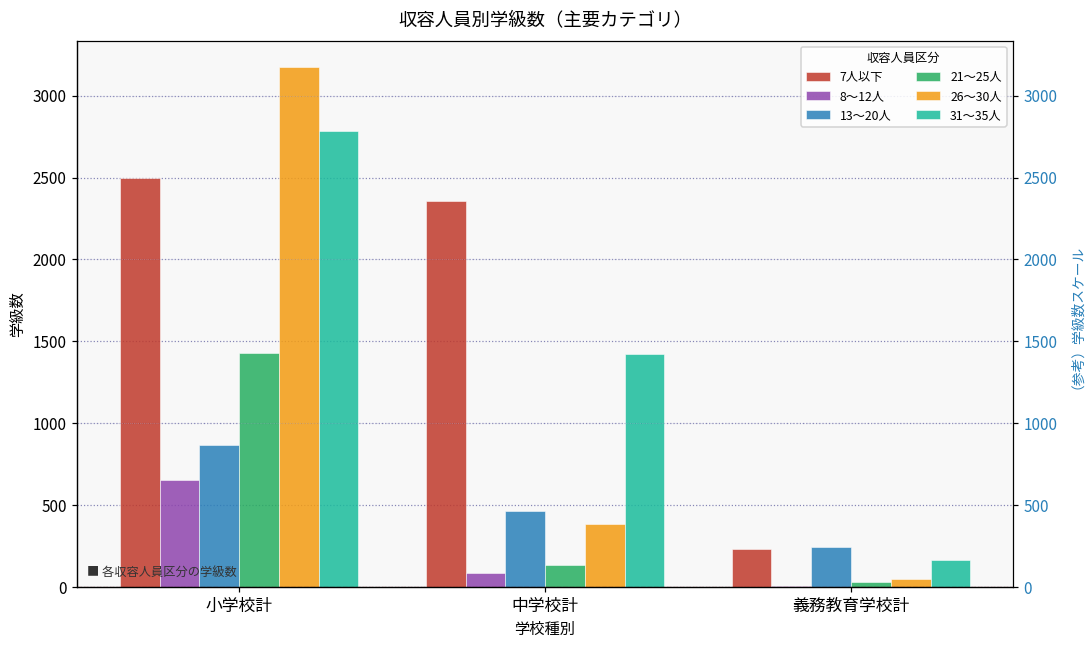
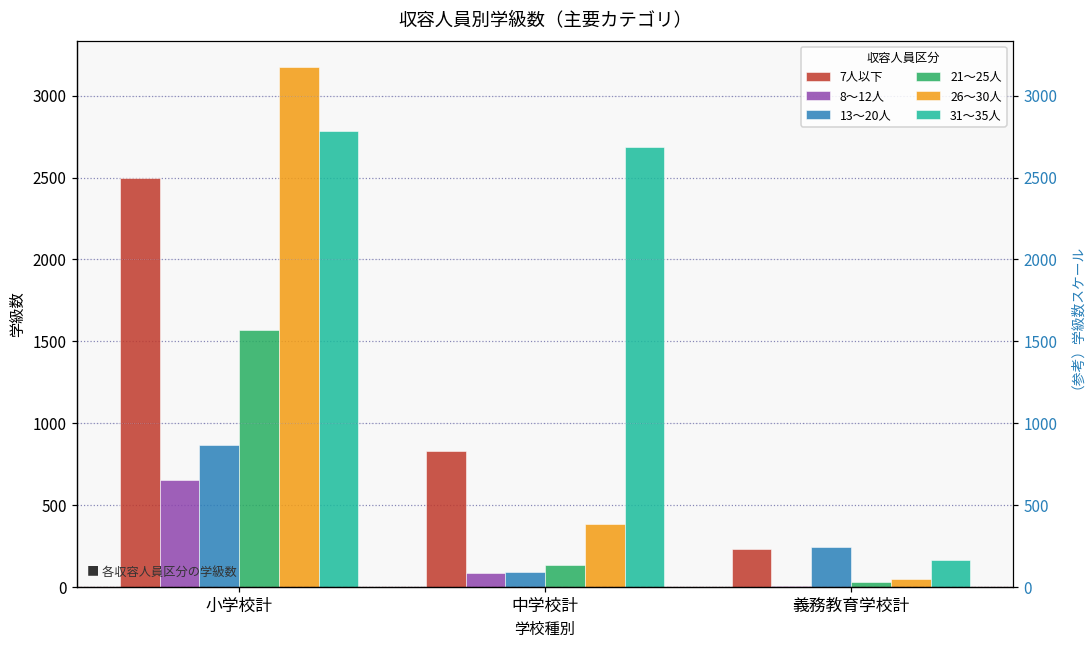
21～25人, 小学校計: 1430 -> 1570
7人以下, 中学校計: 2360 -> 830
13～20人, 中学校計: 470 -> 90
31～35人, 中学校計: 1430 -> 2690
